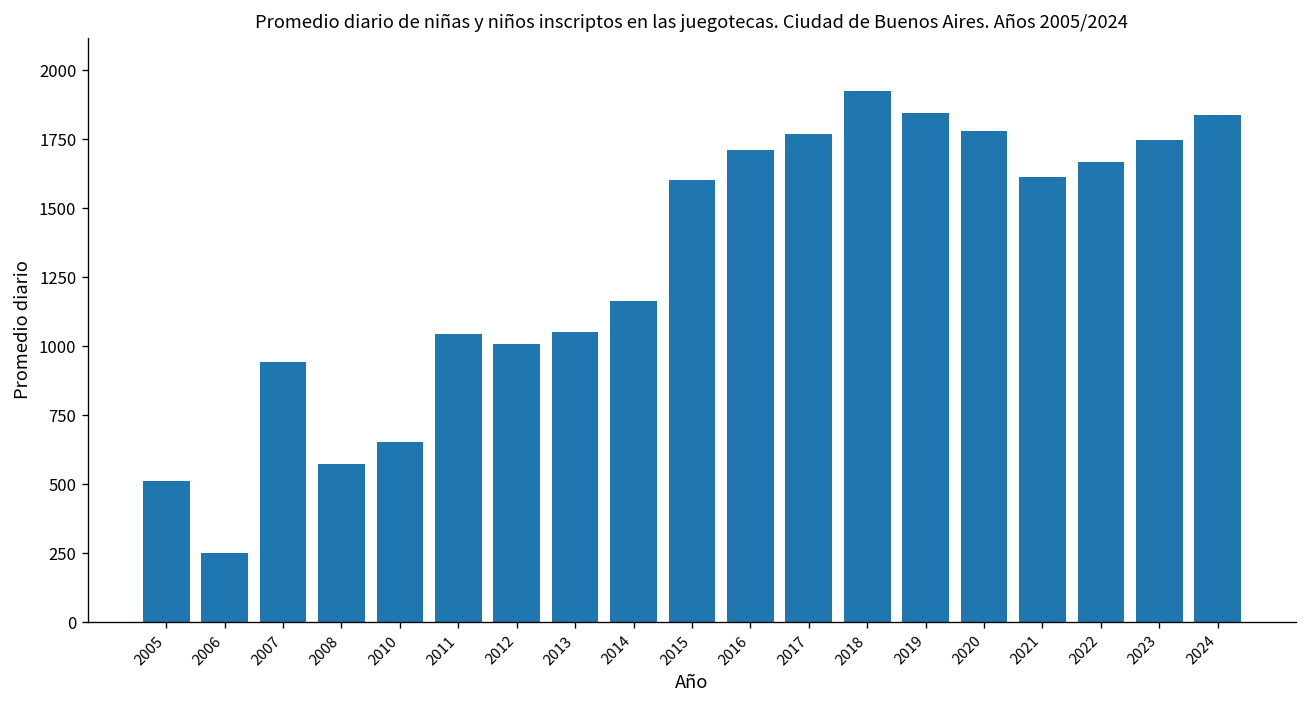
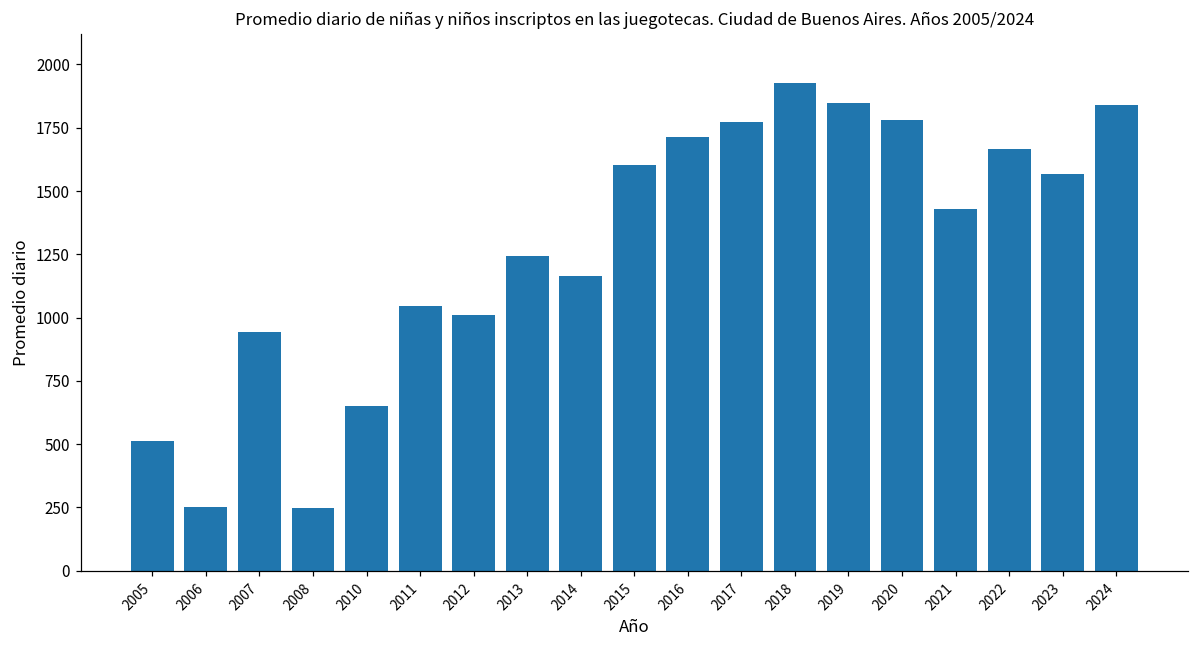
2008: 580 -> 250
2013: 1050 -> 1240
2021: 1620 -> 1430
2023: 1750 -> 1570
